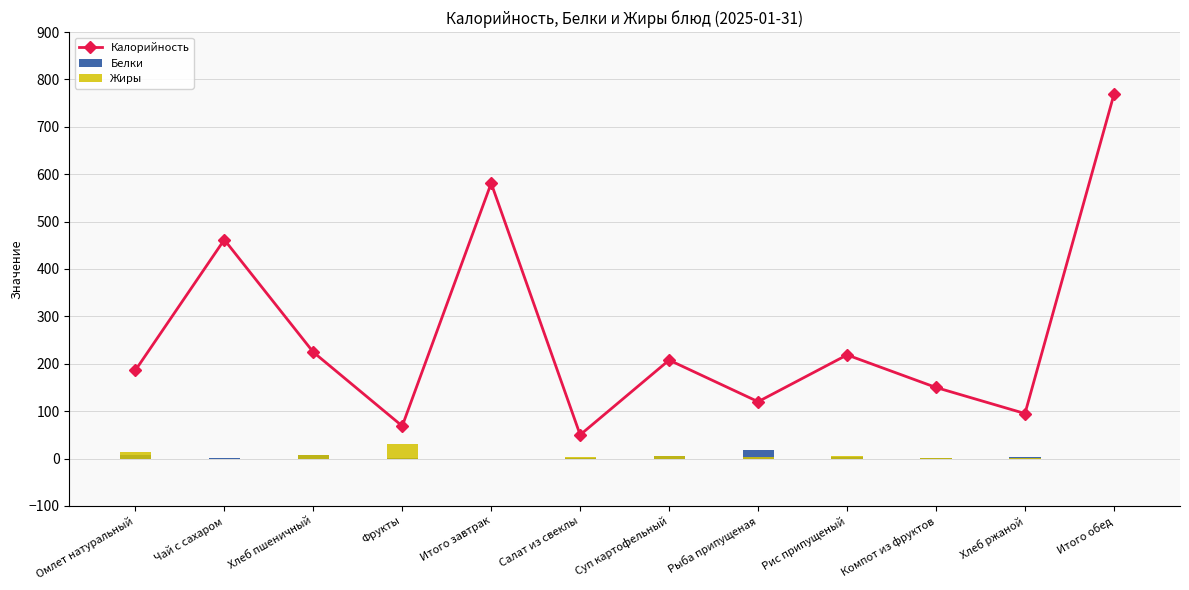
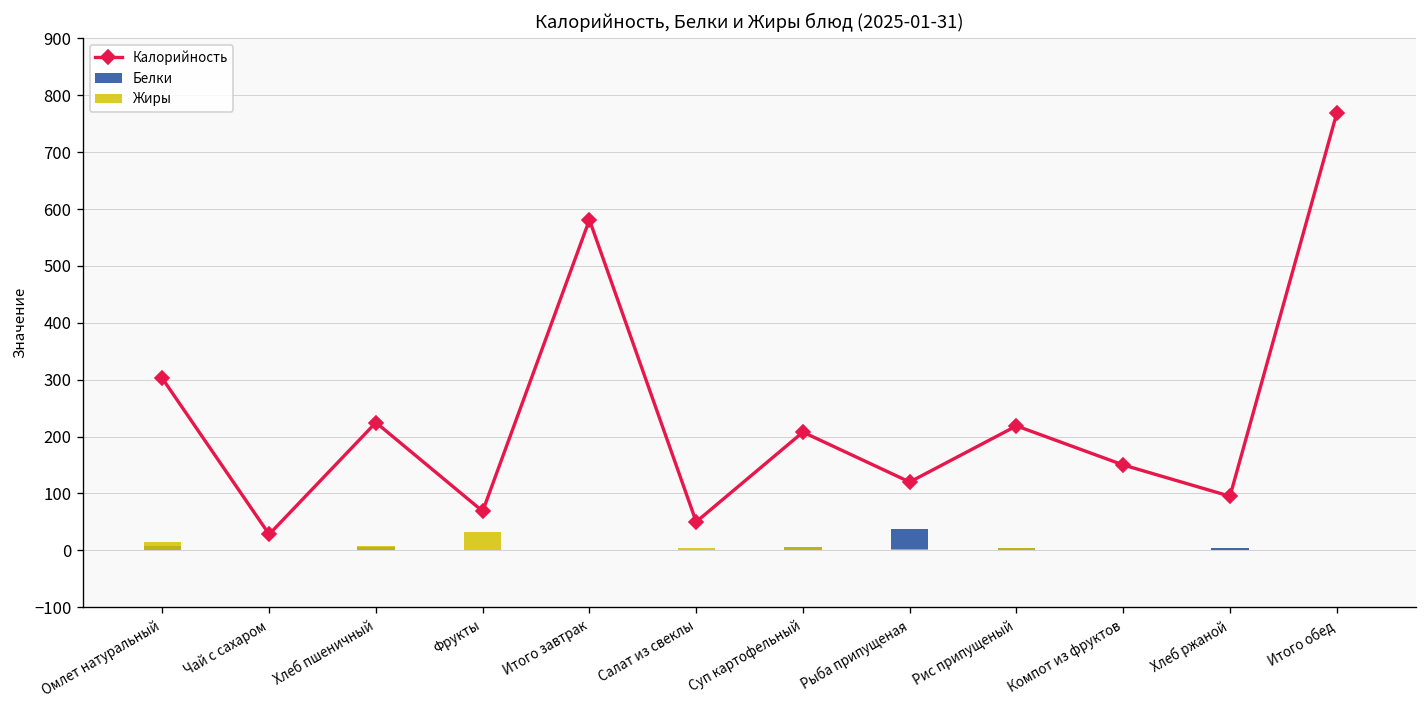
Калорийность, Омлет натуральный: 190 -> 300
Калорийность, Чай с сахаром: 460 -> 30
Белки, Рыба припущеная: 20 -> 40
